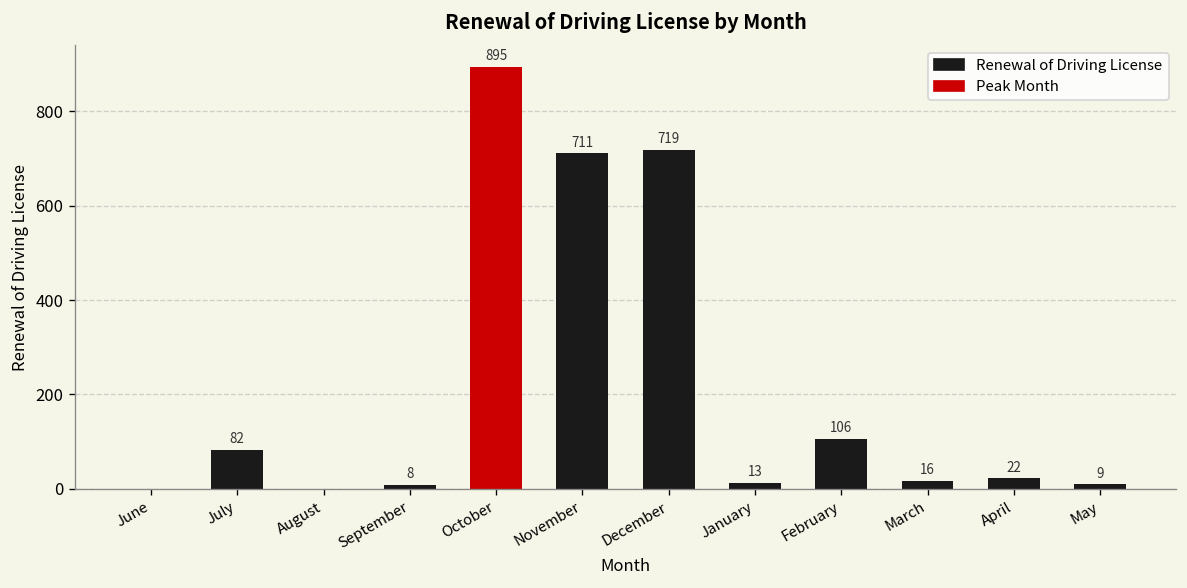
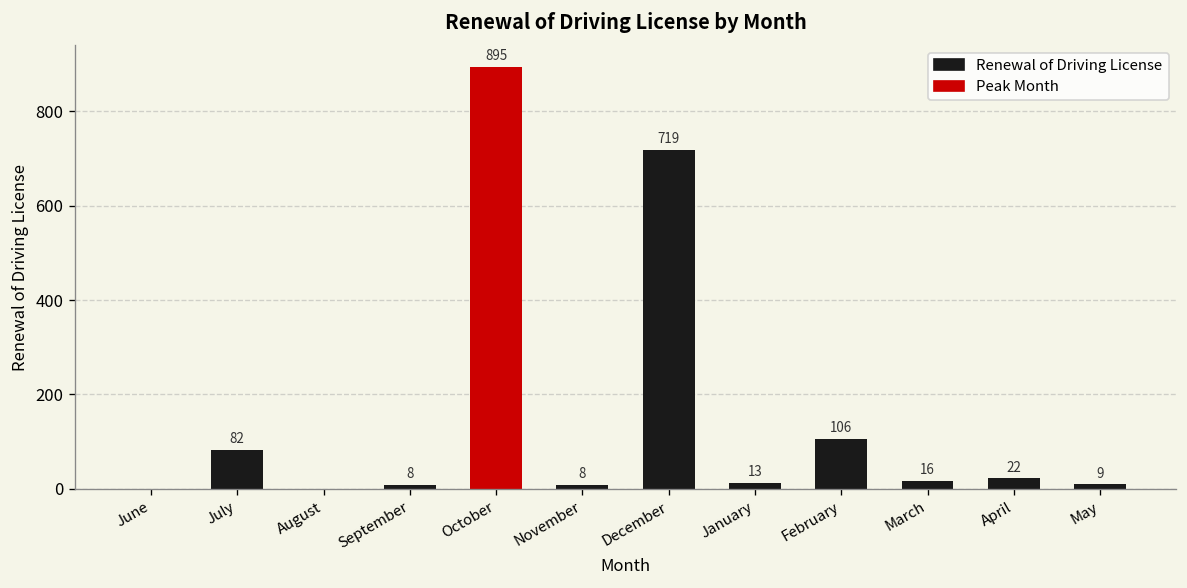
November: 711 -> 8
